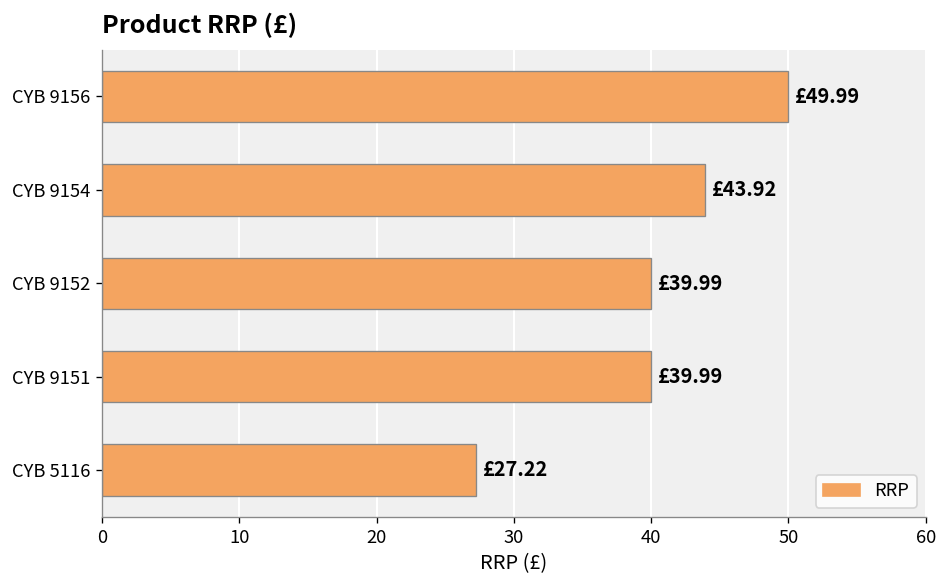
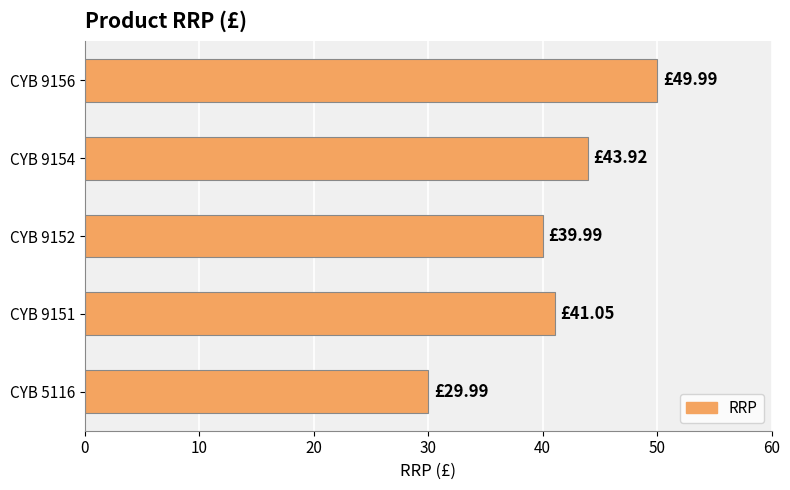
CYB 9151: £39.99 -> £41.05
CYB 5116: £27.22 -> £29.99
